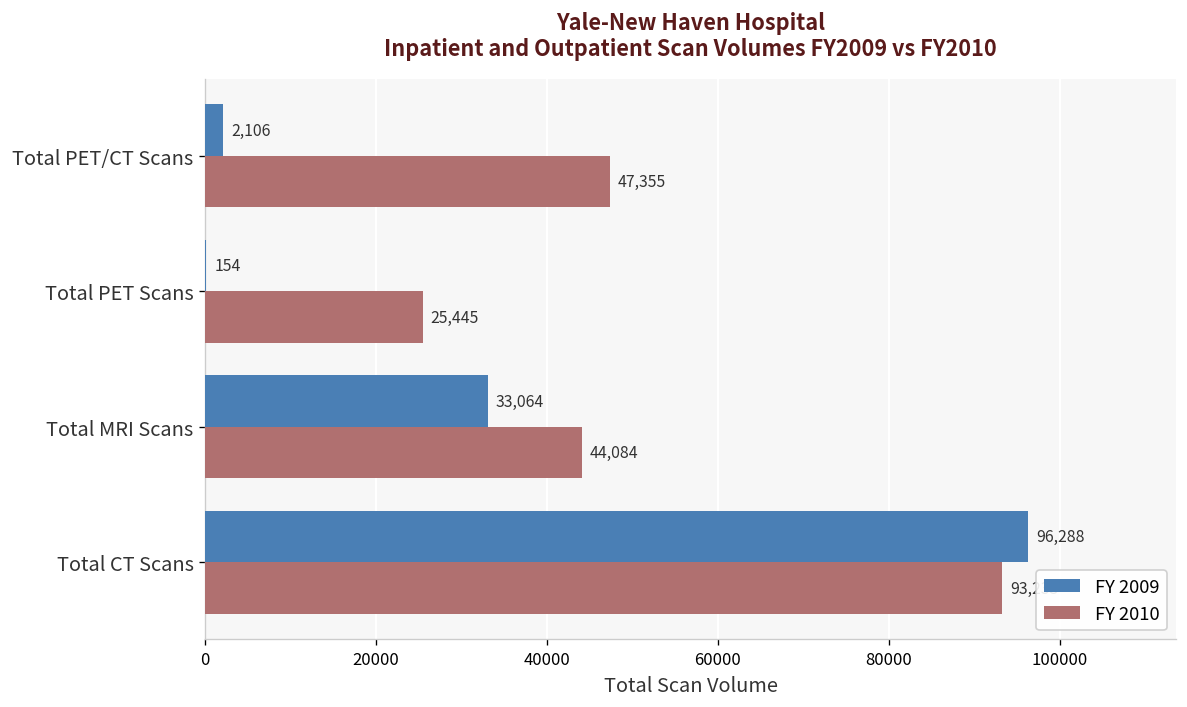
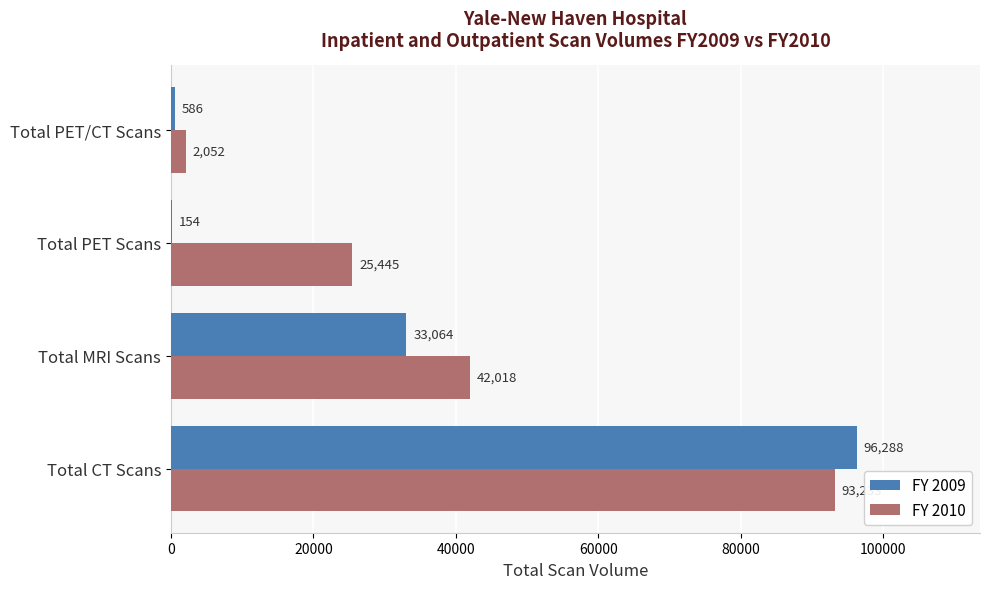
FY 2009, Total PET/CT Scans: 2,106 -> 586
FY 2010, Total PET/CT Scans: 47,355 -> 2,052
FY 2010, Total MRI Scans: 44,084 -> 42,018
